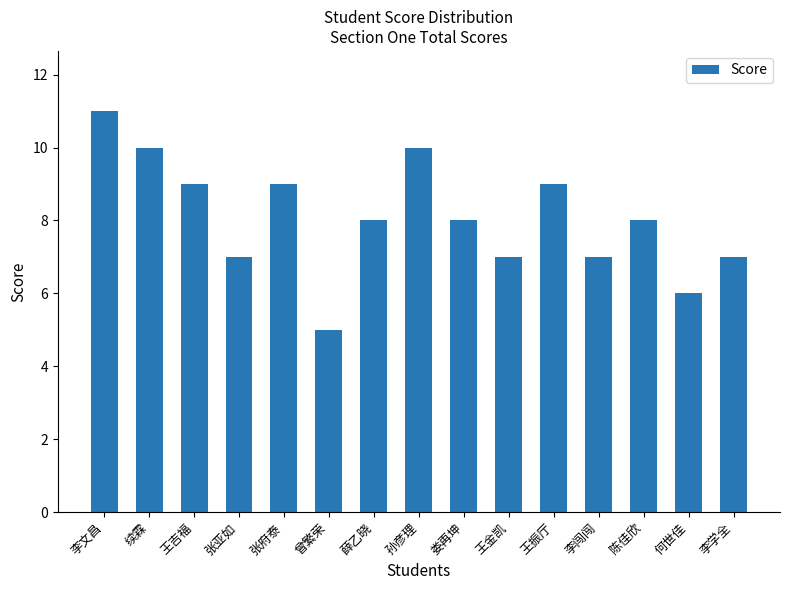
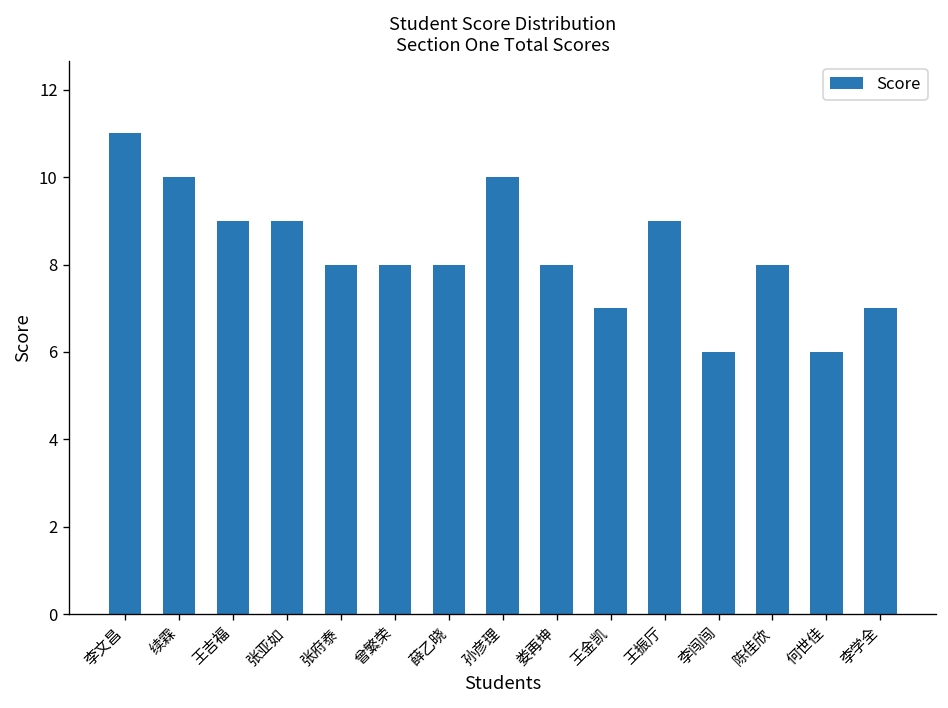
张亚如: 7 -> 9
张府泰: 9 -> 8
曾繁荣: 5 -> 8
李闯闯: 7 -> 6
